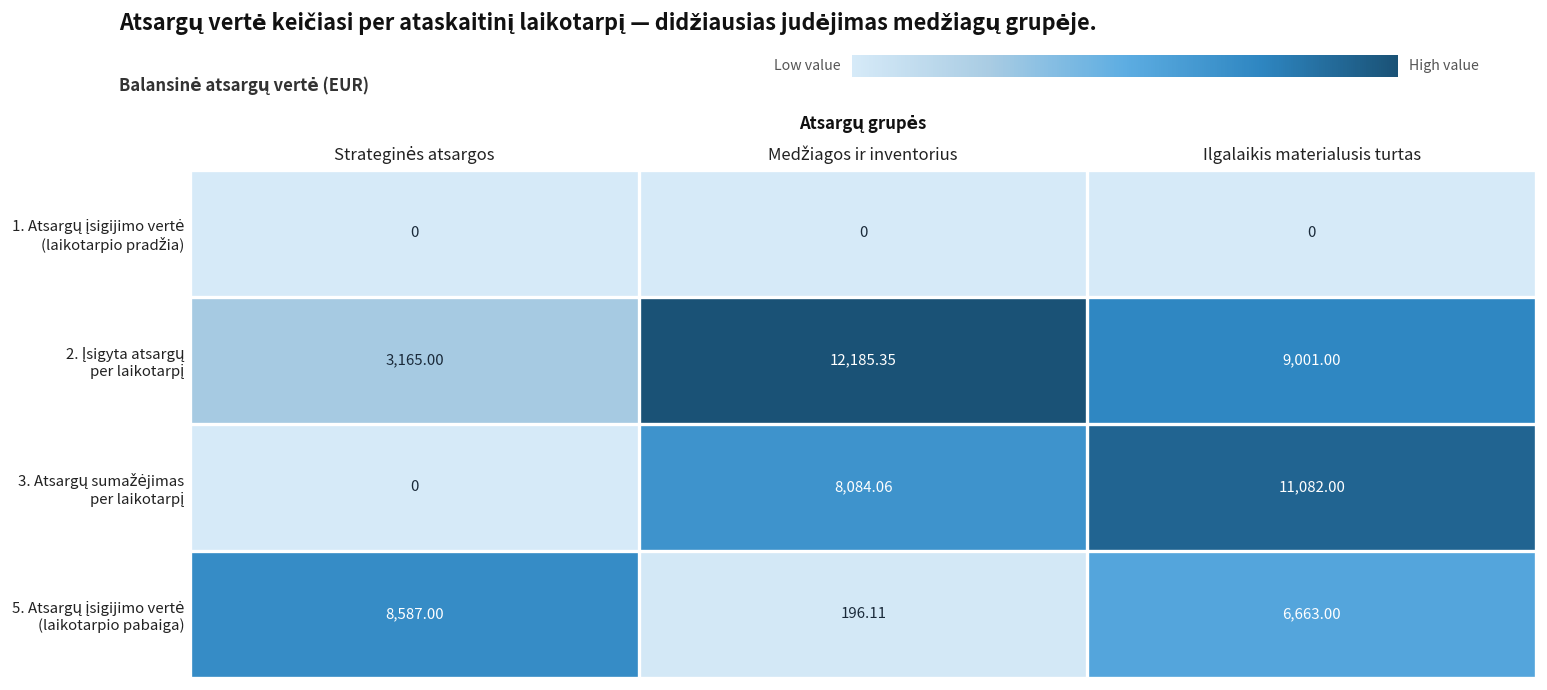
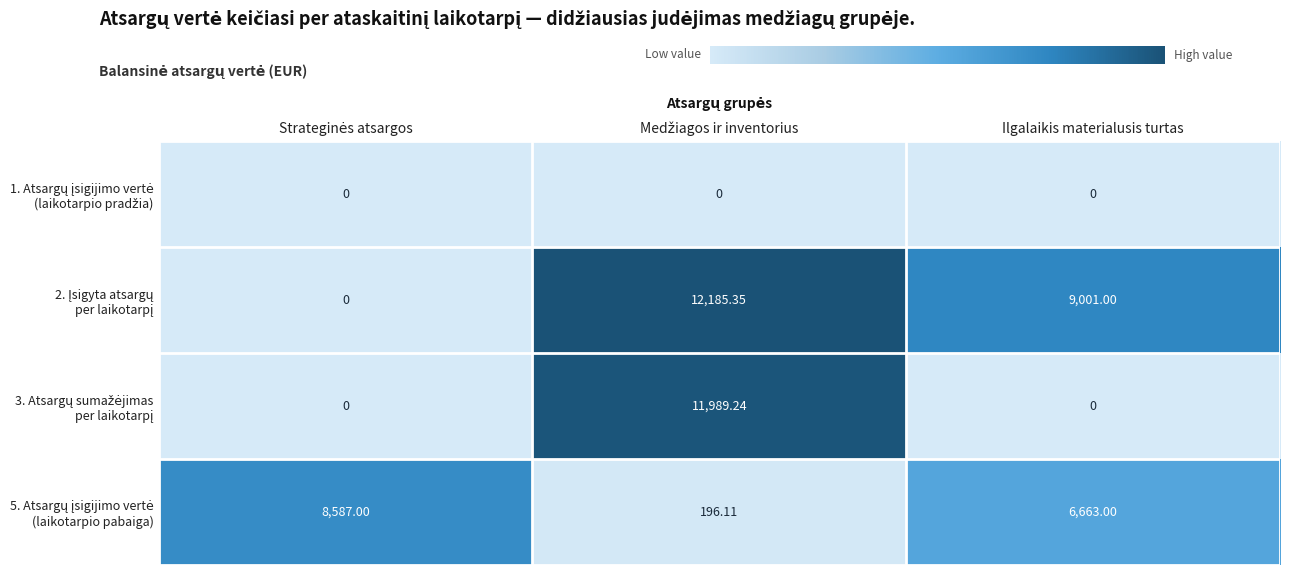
2. Įsigyta atsargų per laikotarpį, Strateginės atsargos: 3,165.00 -> 0
3. Atsargų sumažėjimas per laikotarpį, Medžiagos ir inventorius: 8,084.06 -> 11,989.24
3. Atsargų sumažėjimas per laikotarpį, Ilgalaikis materialusis turtas: 11,082.00 -> 0
